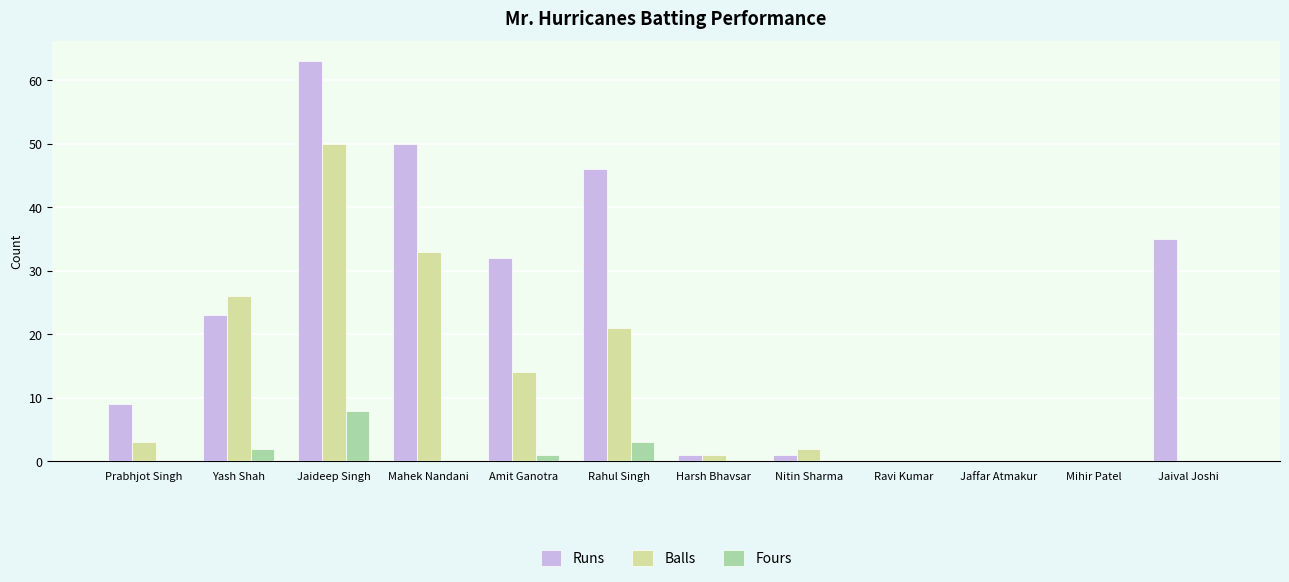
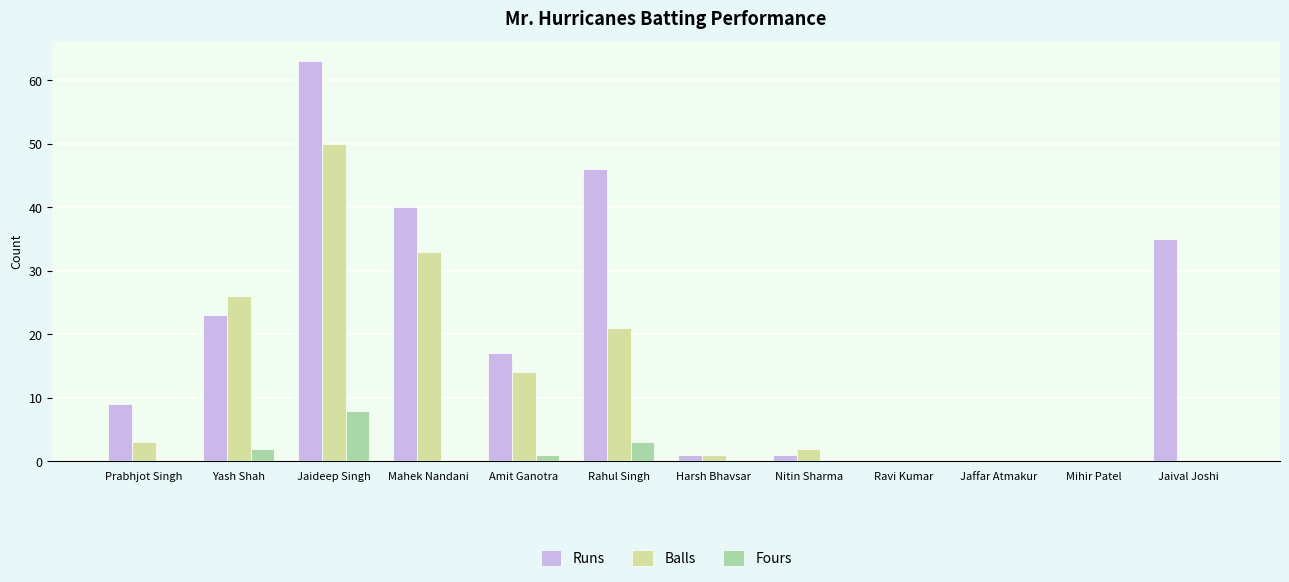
Runs, Mahek Nandani: 50 -> 40
Runs, Amit Ganotra: 32 -> 17
